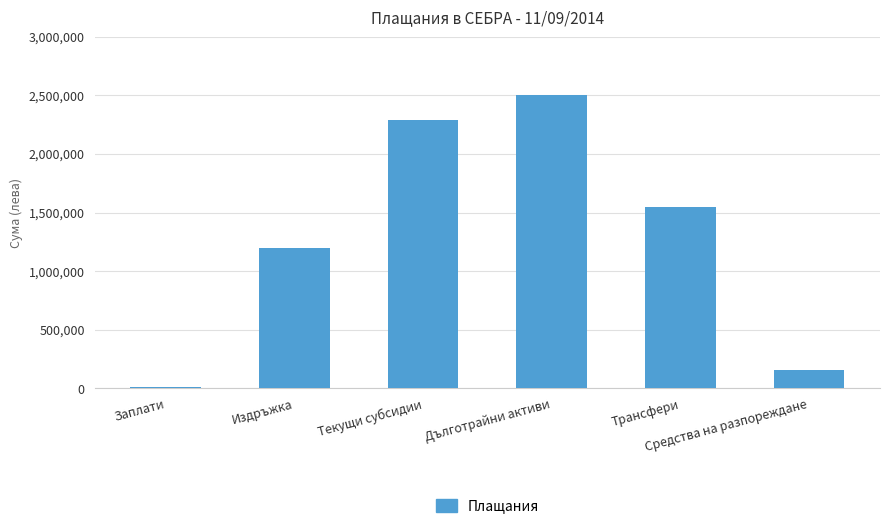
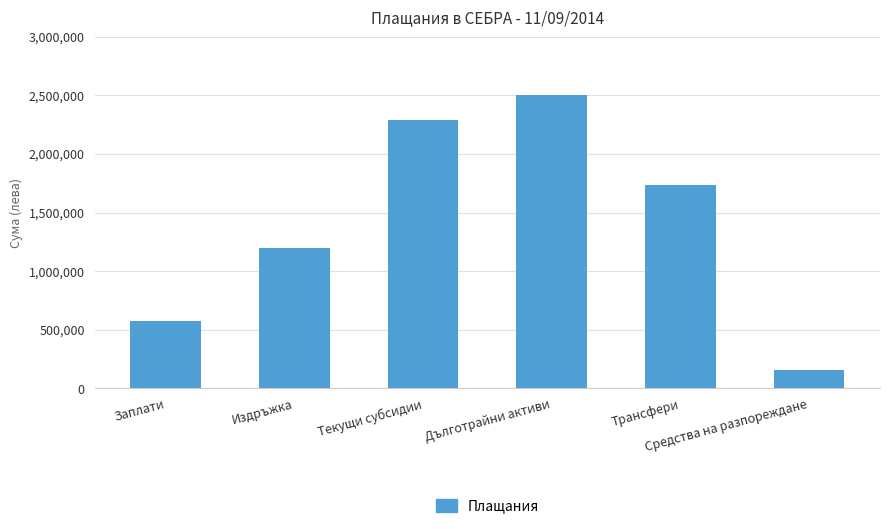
Заплати: 10,000 -> 570,000
Трансфери: 1,550,000 -> 1,740,000
